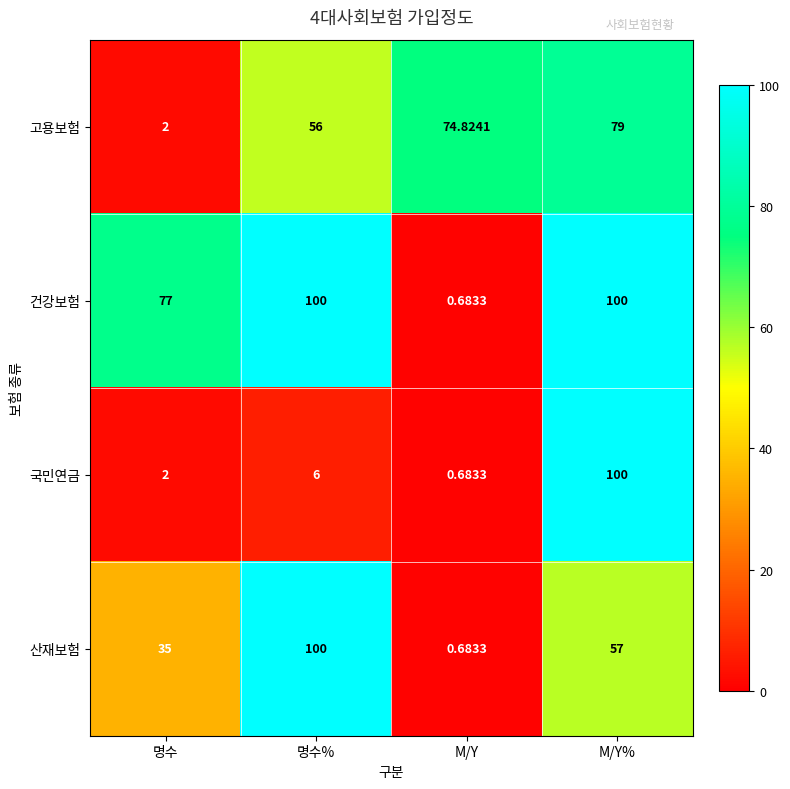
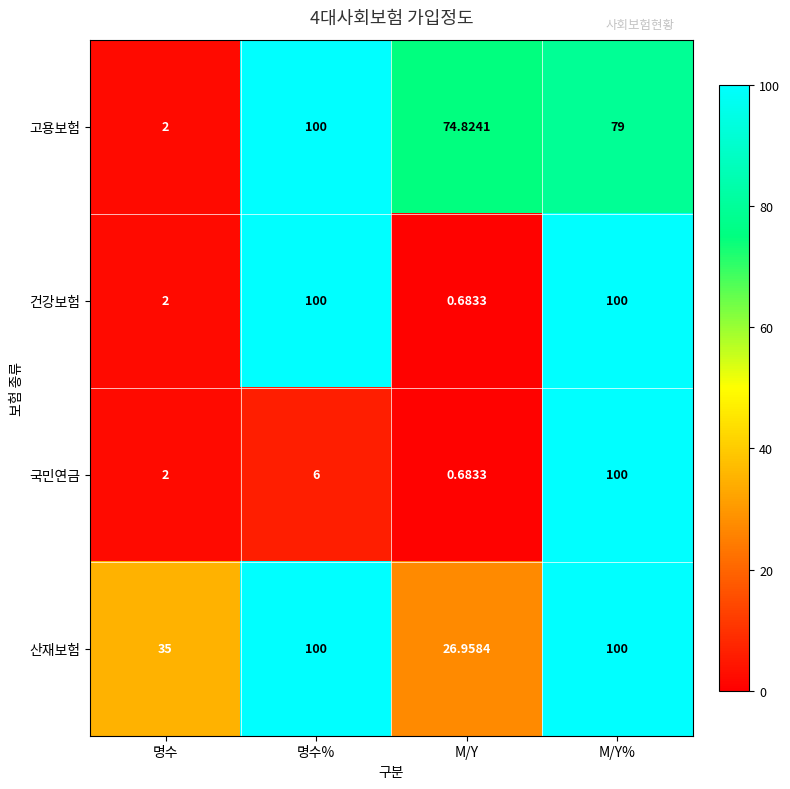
고용보험, 명수%: 56 -> 100
건강보험, 명수: 77 -> 2
산재보험, M/Y: 0.6833 -> 26.9584
산재보험, M/Y%: 57 -> 100
